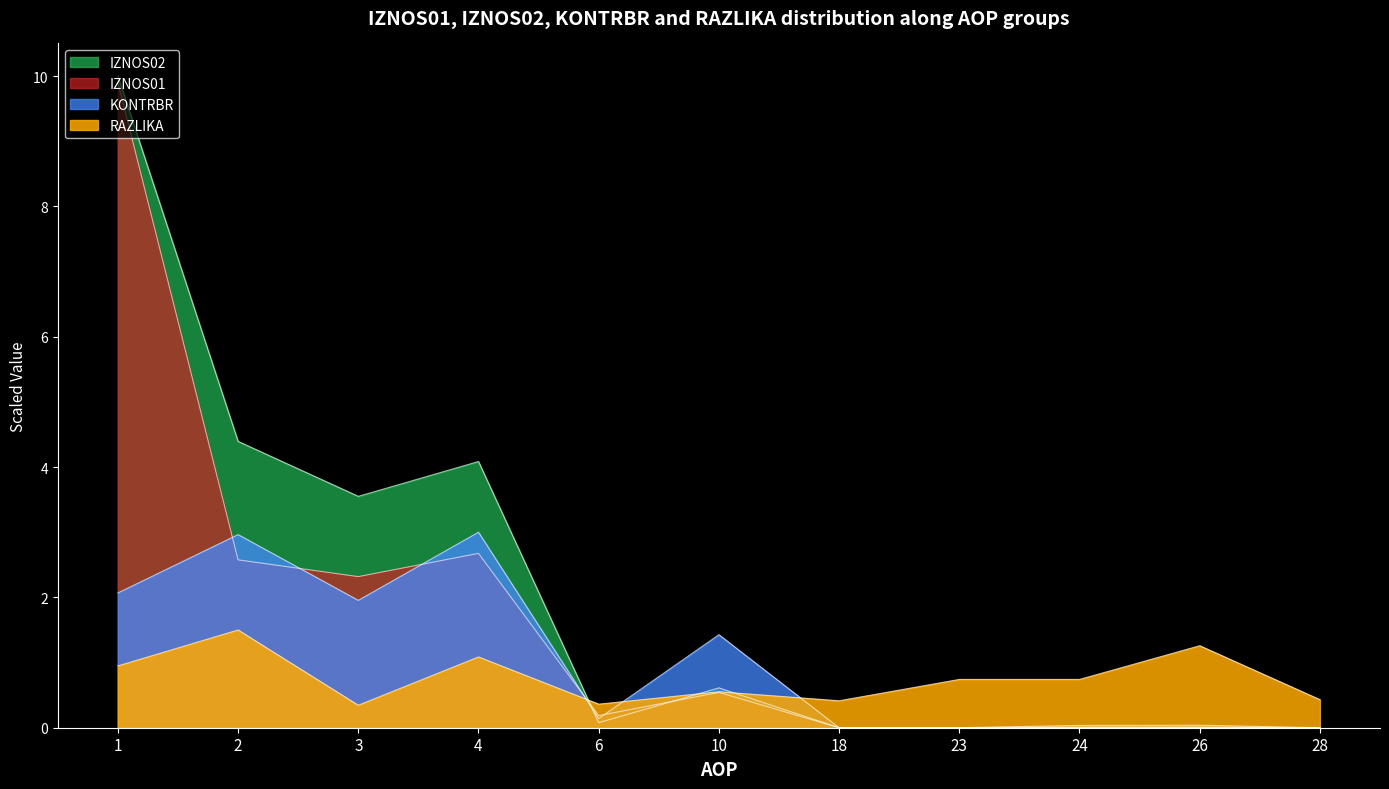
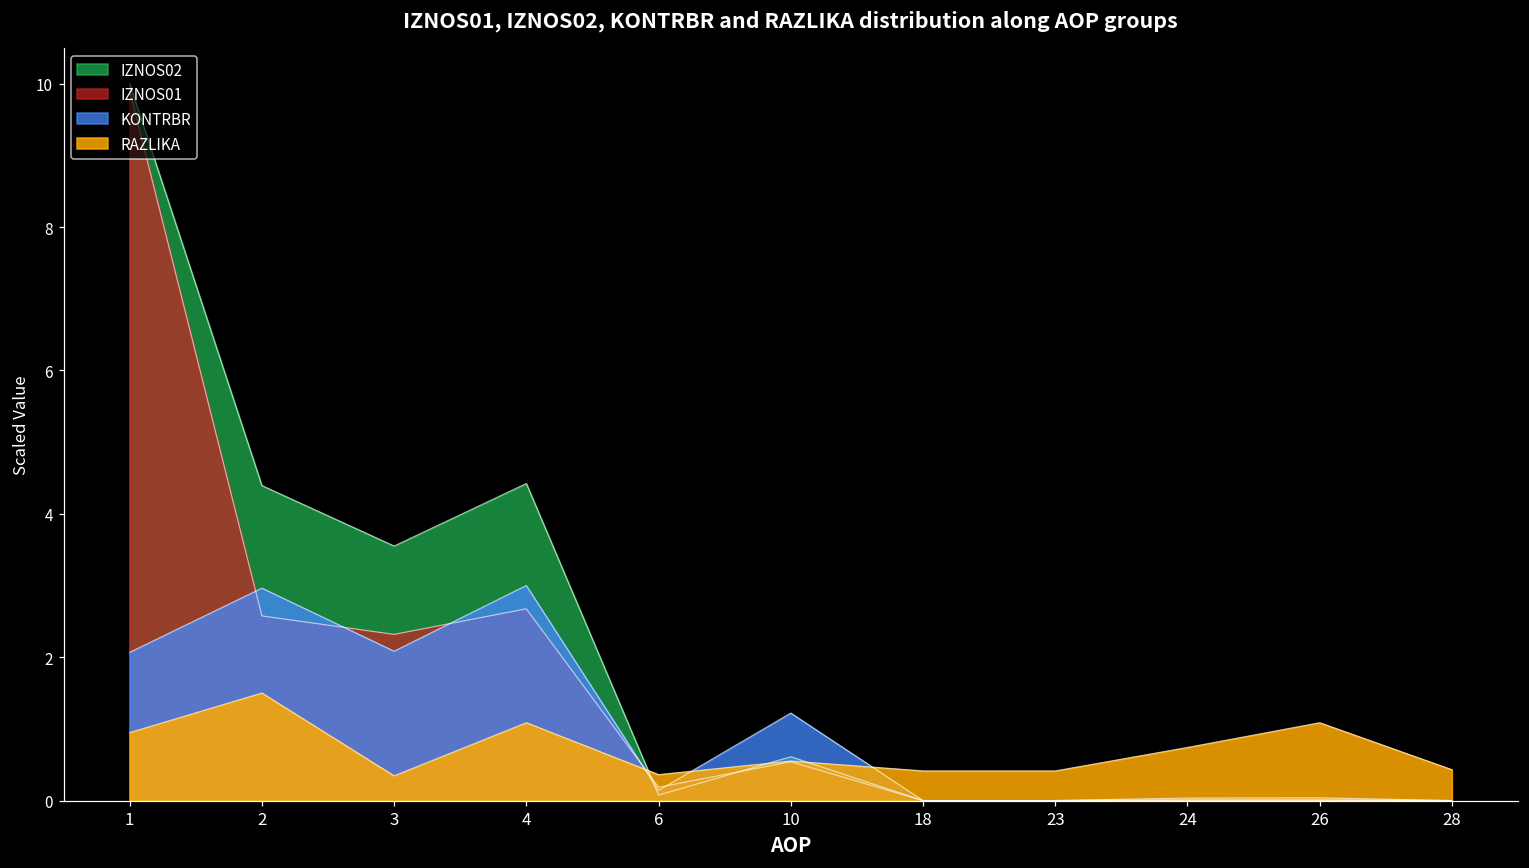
KONTRBR, 3: 2.0 -> 2.1
IZNOS02, 4: 4.1 -> 4.4
KONTRBR, 10: 1.4 -> 1.2
RAZLIKA, 23: 0.7 -> 0.4
RAZLIKA, 26: 1.3 -> 1.1
